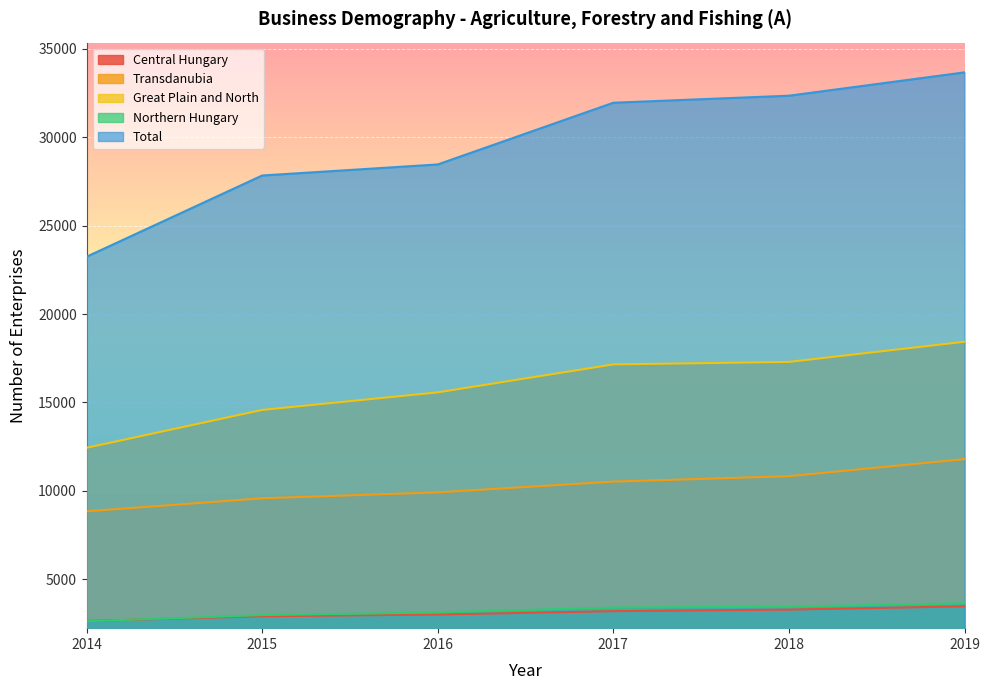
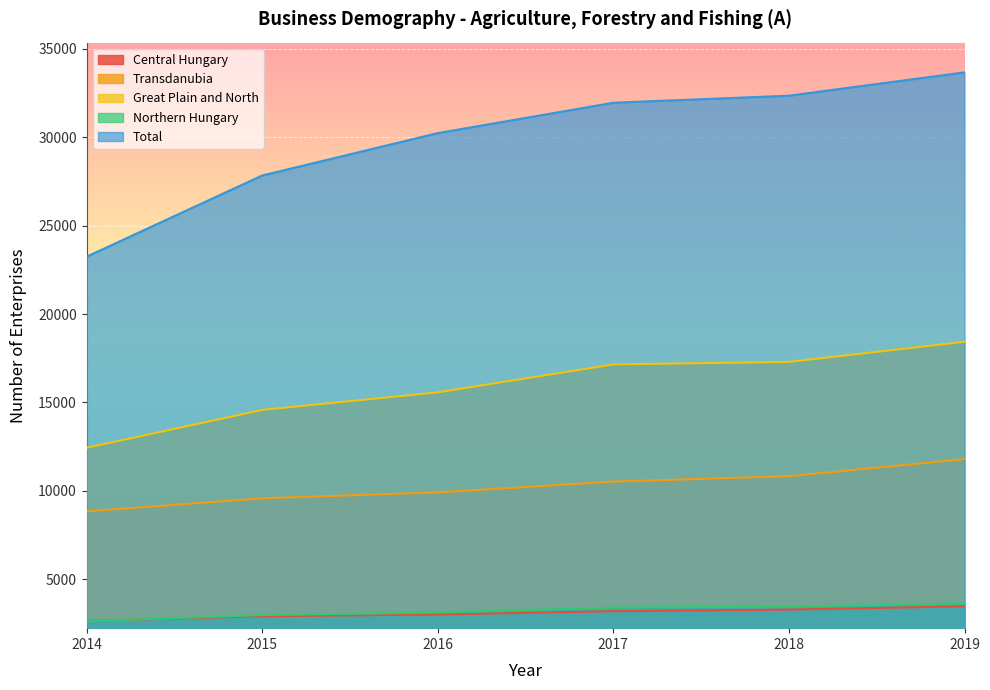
Total, 2016: 28500 -> 30200
